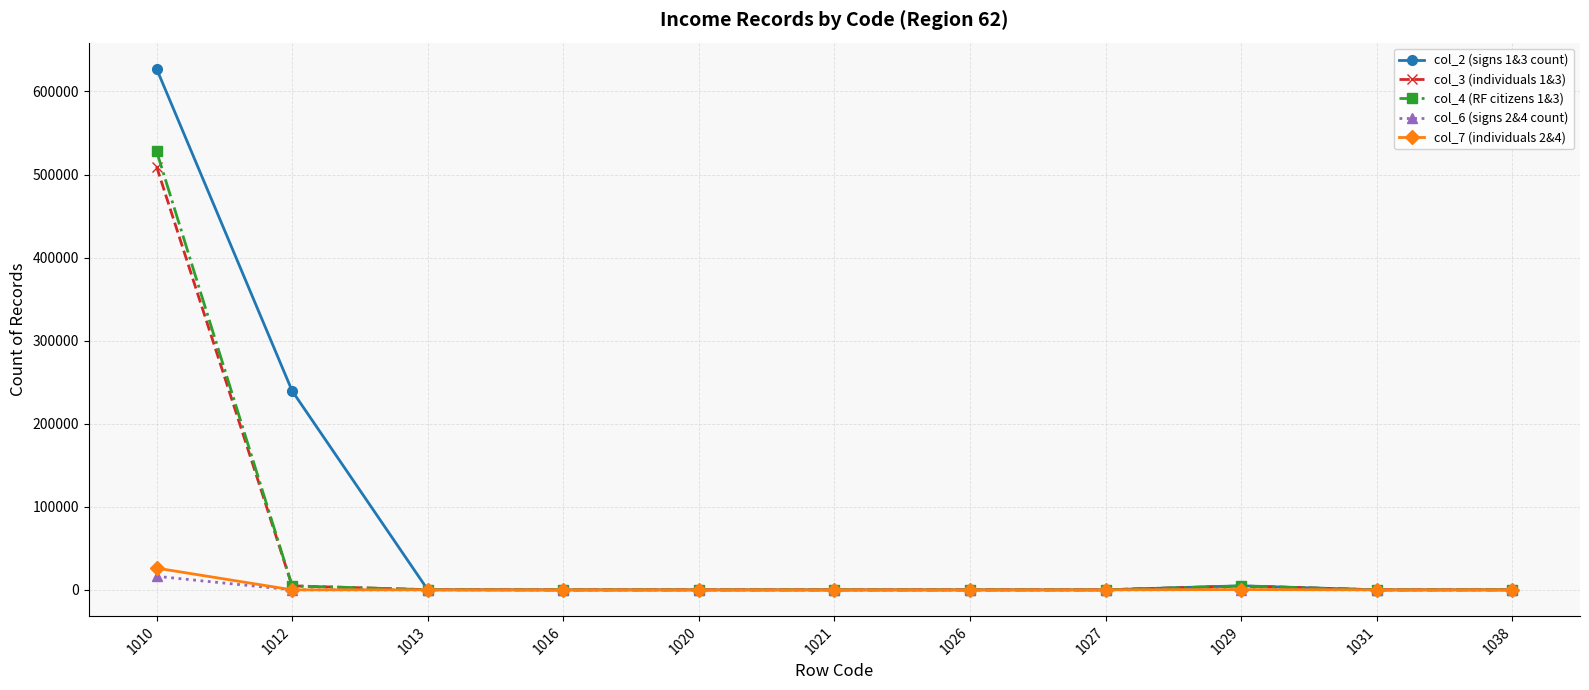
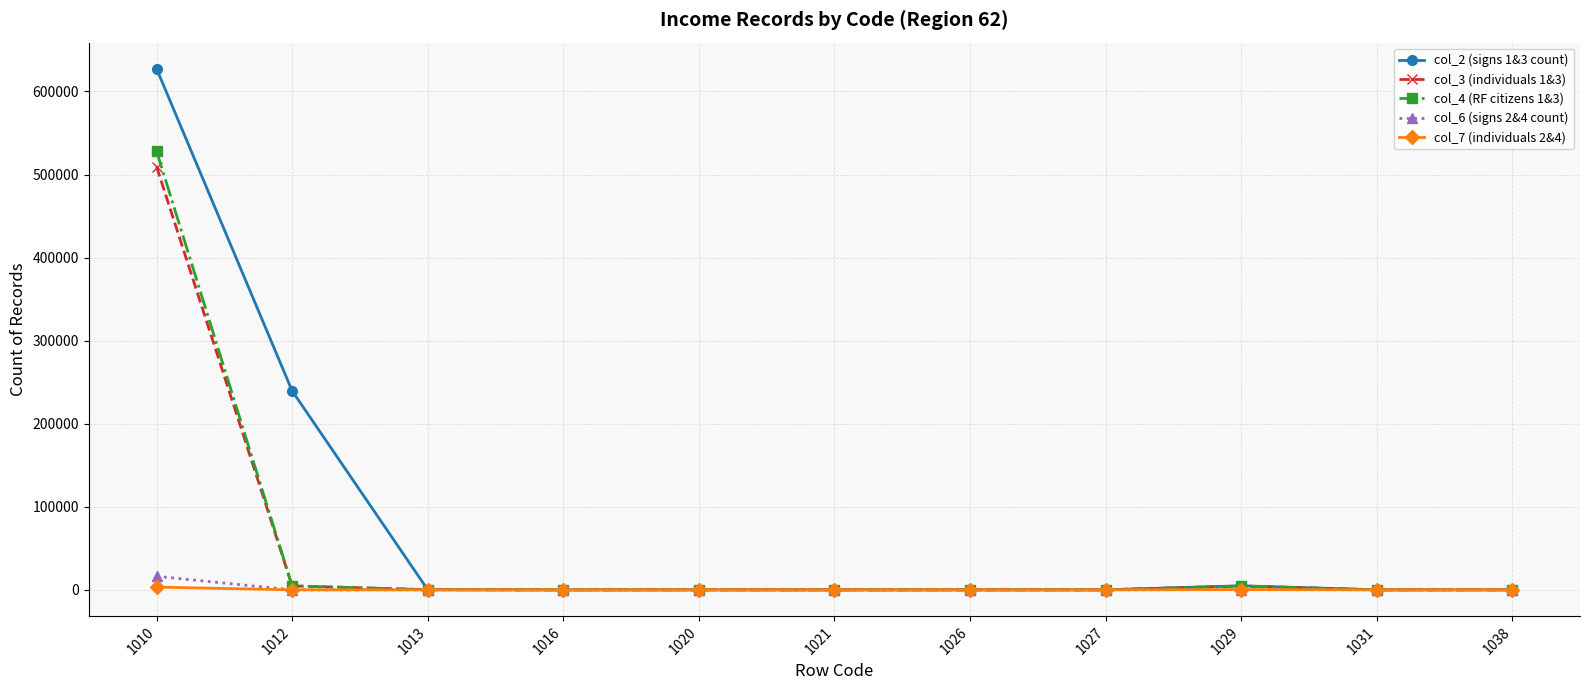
col_7 (individuals 2&4), 1010: 30000 -> 0
